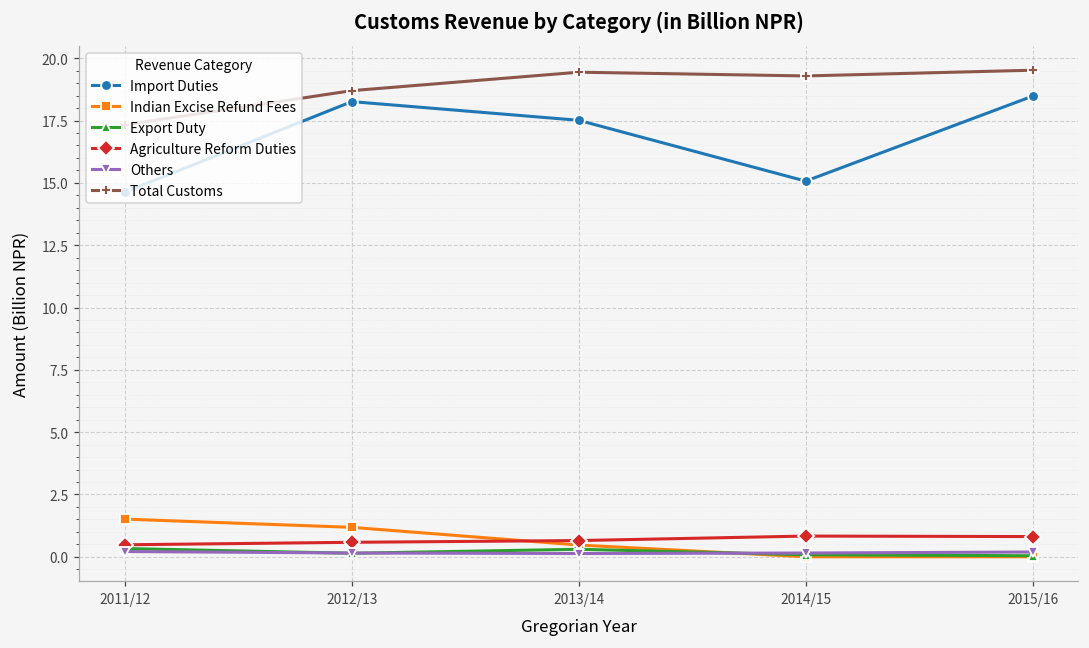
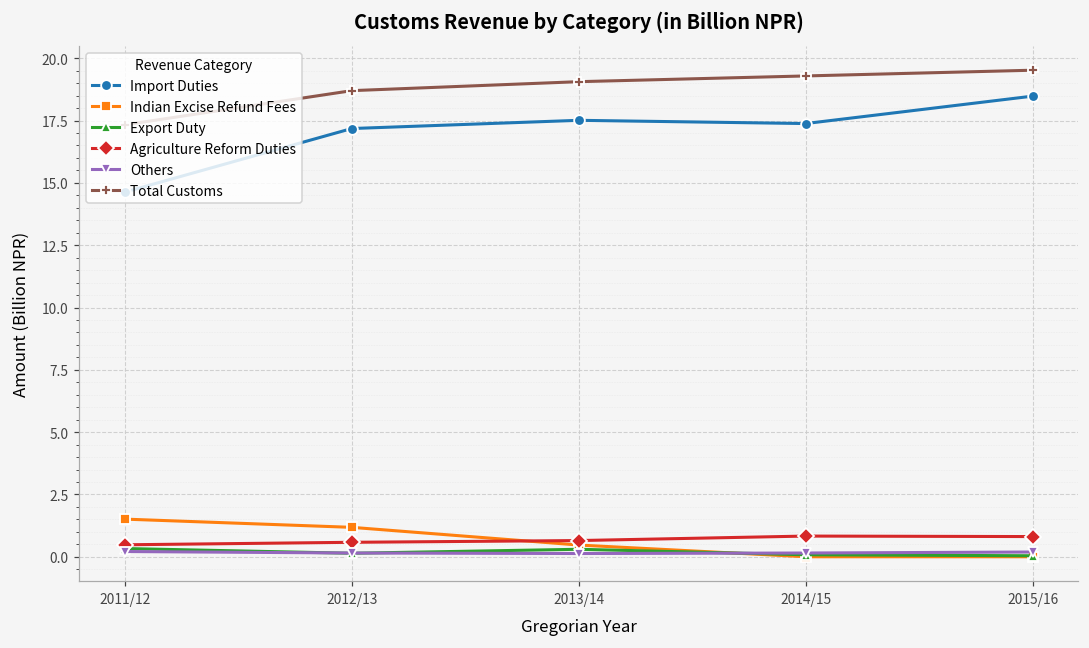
Import Duties, 2012/13: 18.3 -> 17.2
Total Customs, 2013/14: 19.4 -> 19.1
Import Duties, 2014/15: 15.1 -> 17.4
